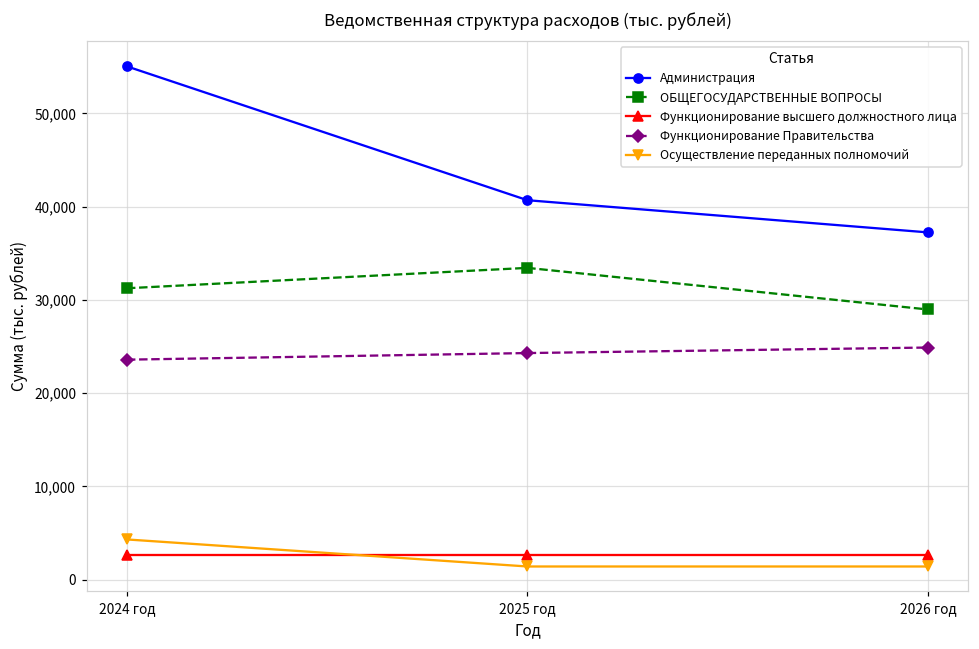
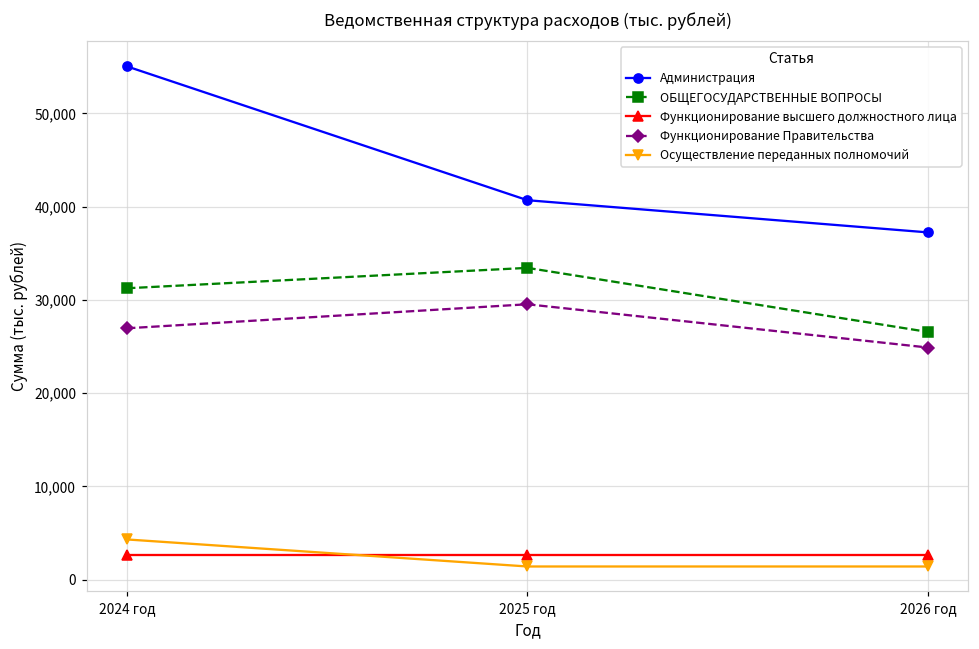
Функционирование Правительства, 2024 год: 24,000 -> 27,000
Функционирование Правительства, 2025 год: 24,000 -> 30,000
ОБЩЕГОСУДАРСТВЕННЫЕ ВОПРОСЫ, 2026 год: 29,000 -> 27,000
